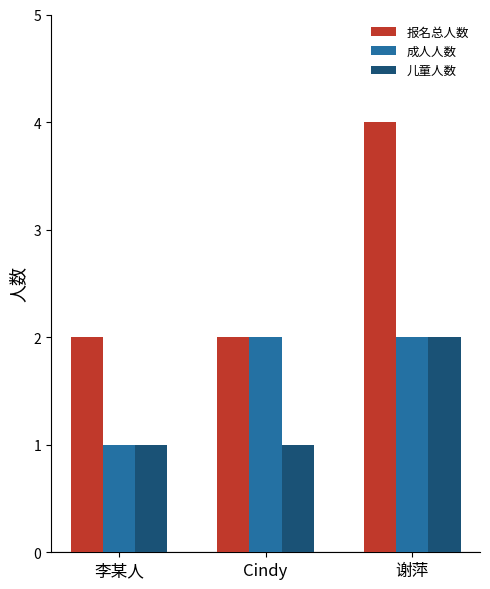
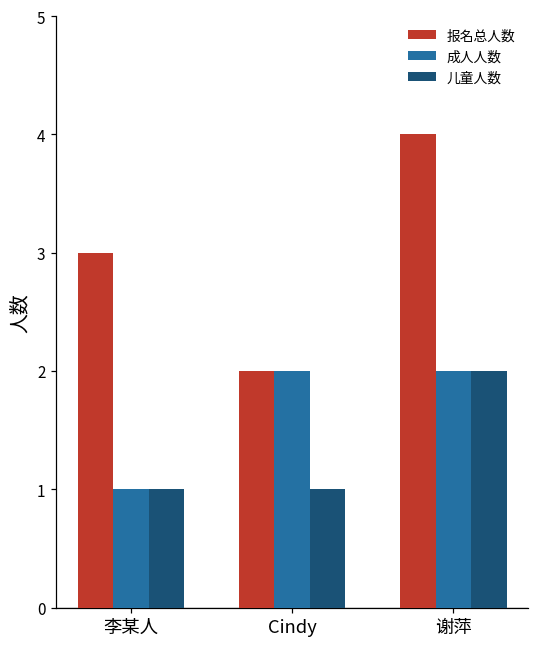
报名总人数, 李某人: 2 -> 3
